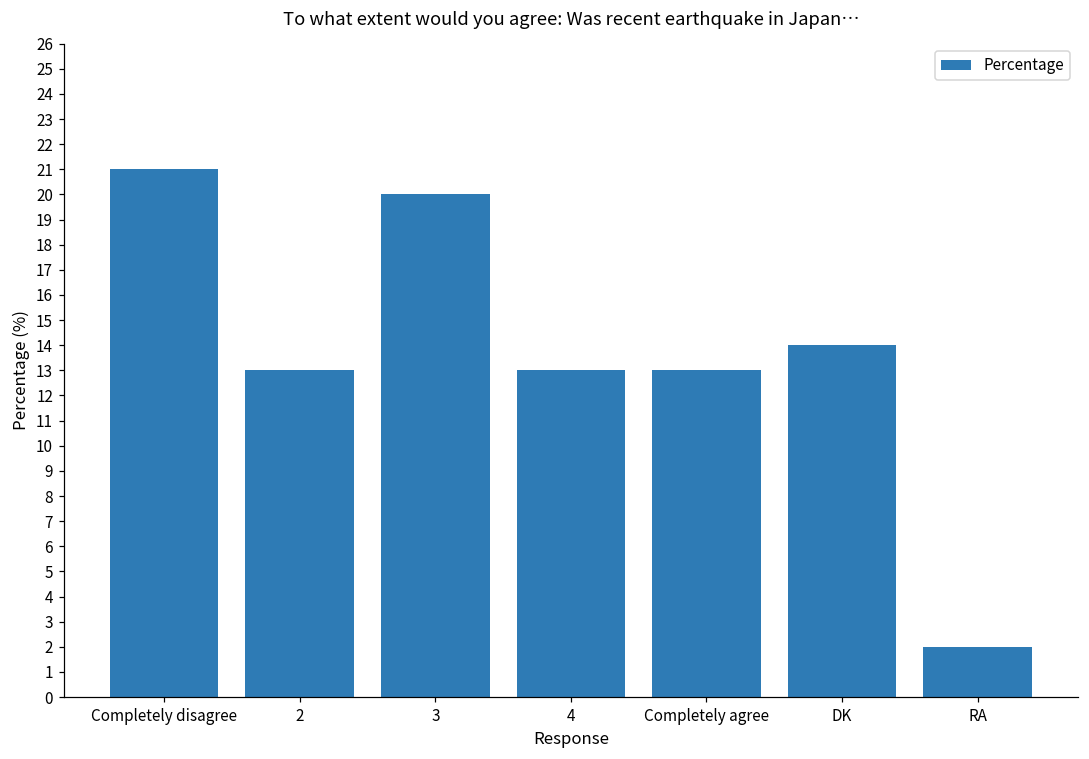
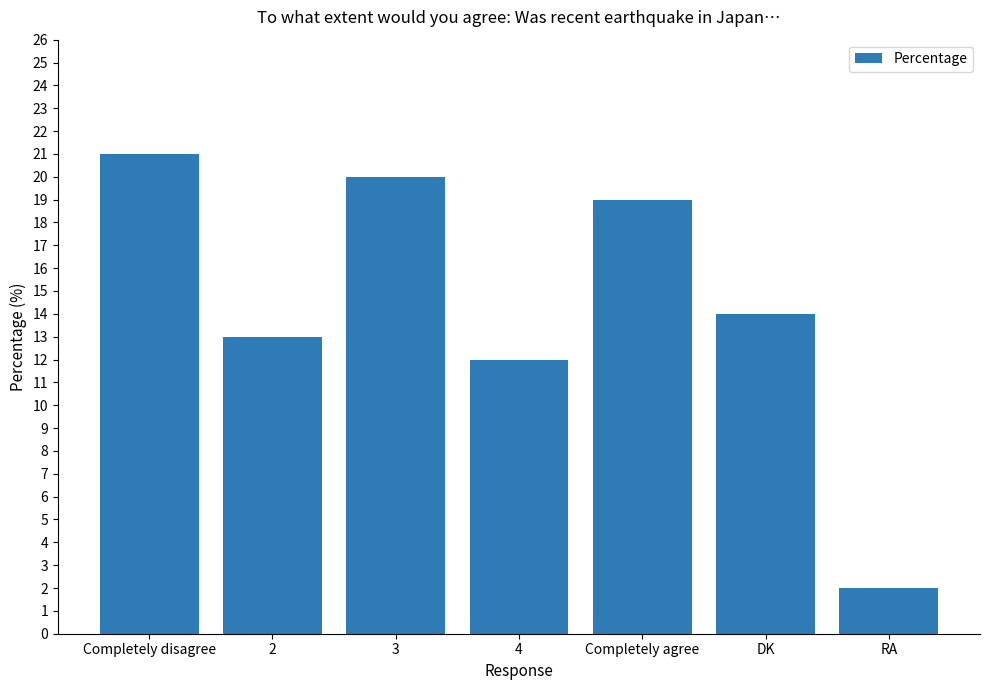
4: 13 -> 12
Completely agree: 13 -> 19
